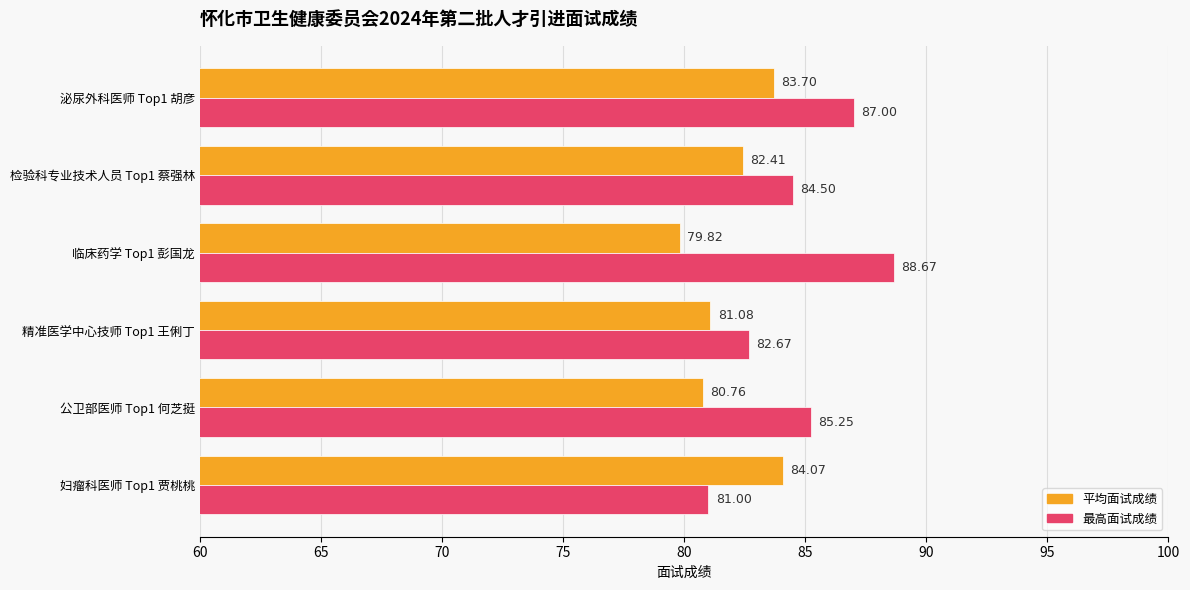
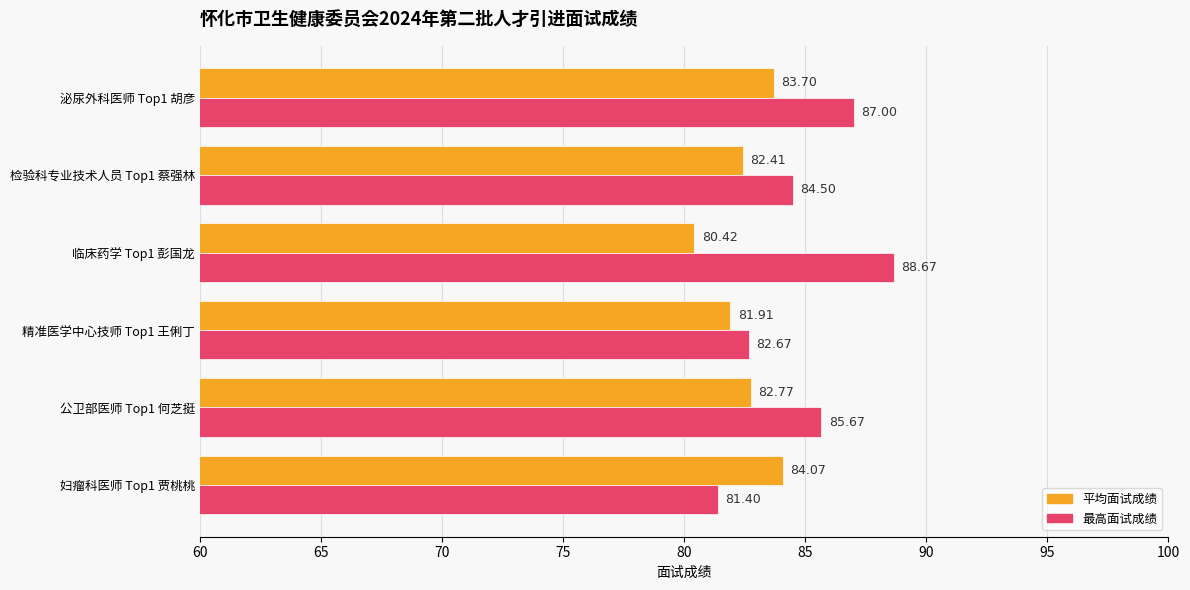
平均面试成绩, 临床药学 Top1 彭国龙: 79.82 -> 80.42
平均面试成绩, 精准医学中心技师 Top1 王俐丁: 81.08 -> 81.91
平均面试成绩, 公卫部医师 Top1 何芝挺: 80.76 -> 82.77
最高面试成绩, 公卫部医师 Top1 何芝挺: 85.25 -> 85.67
最高面试成绩, 妇瘤科医师 Top1 贾桃桃: 81.00 -> 81.40
